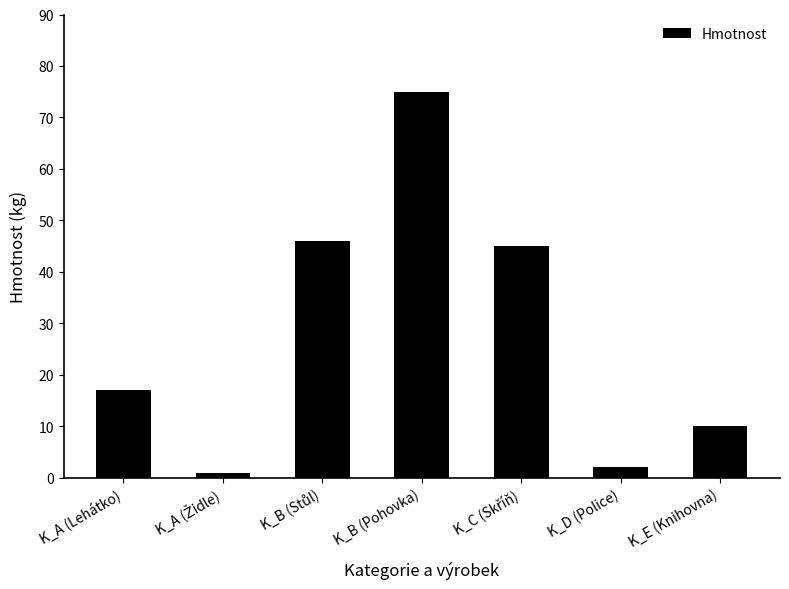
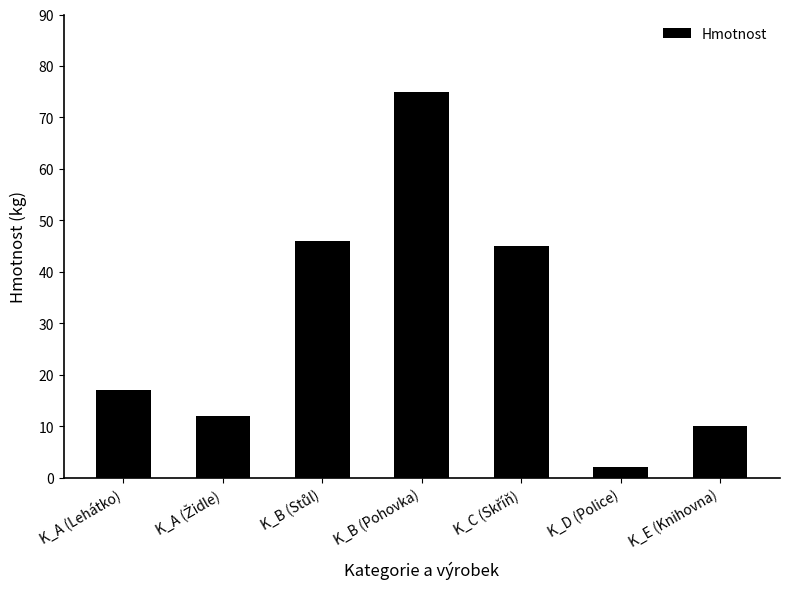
K_A (Židle): 1 -> 12
